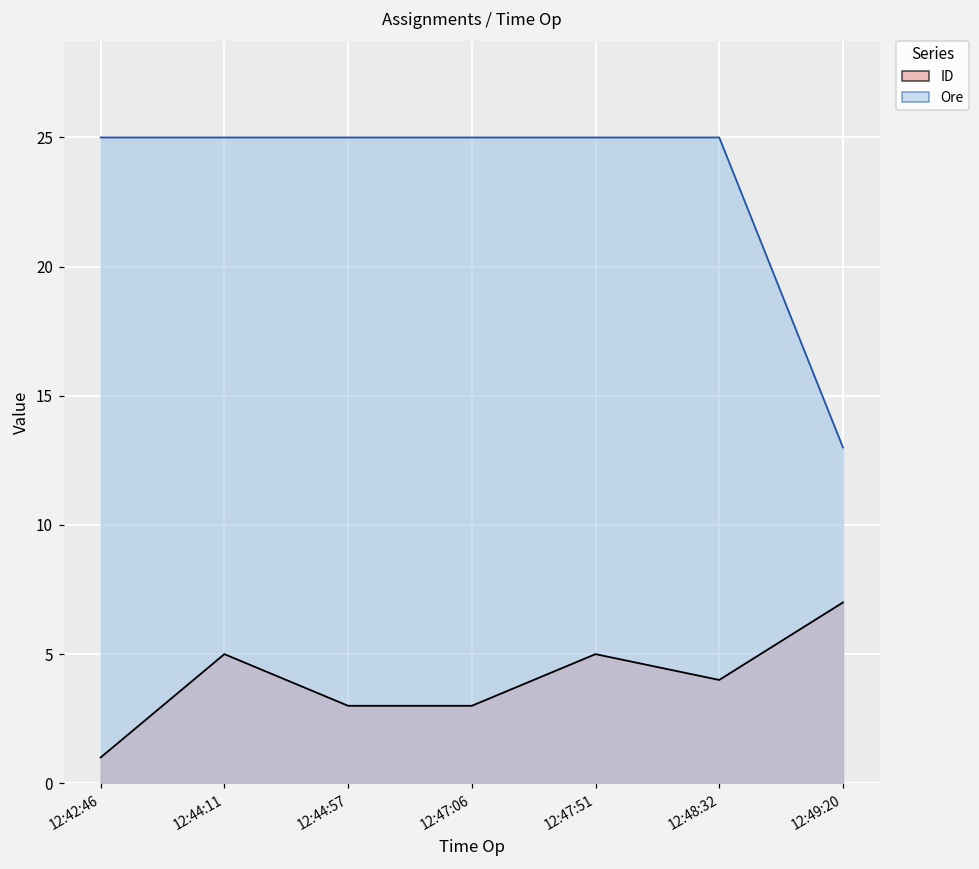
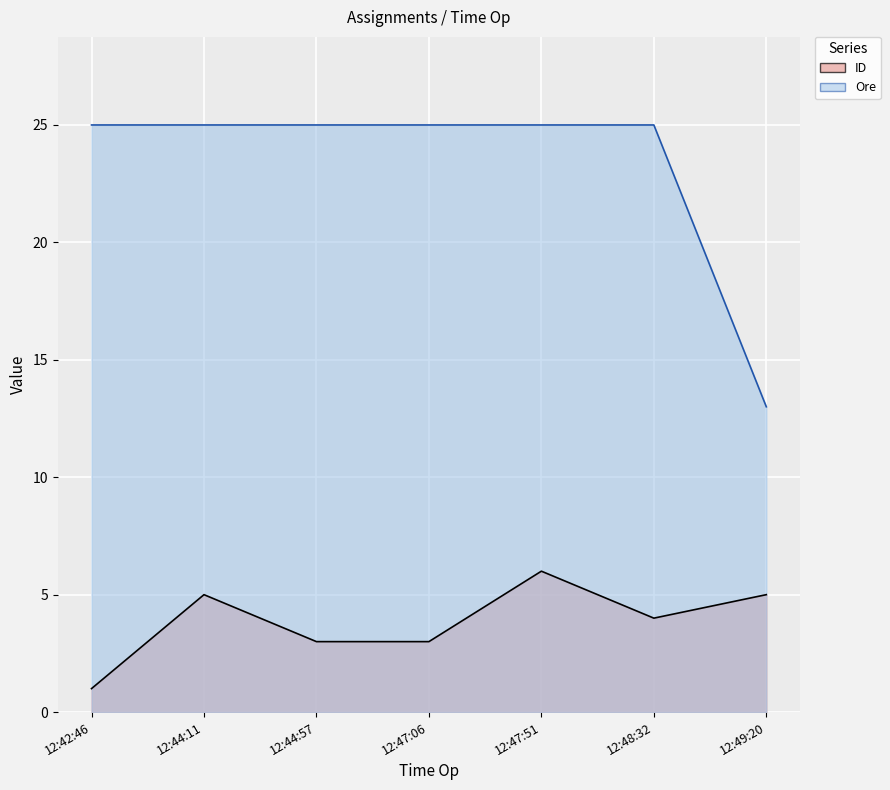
ID, 12:47:51: 5 -> 6
ID, 12:49:20: 7 -> 5
